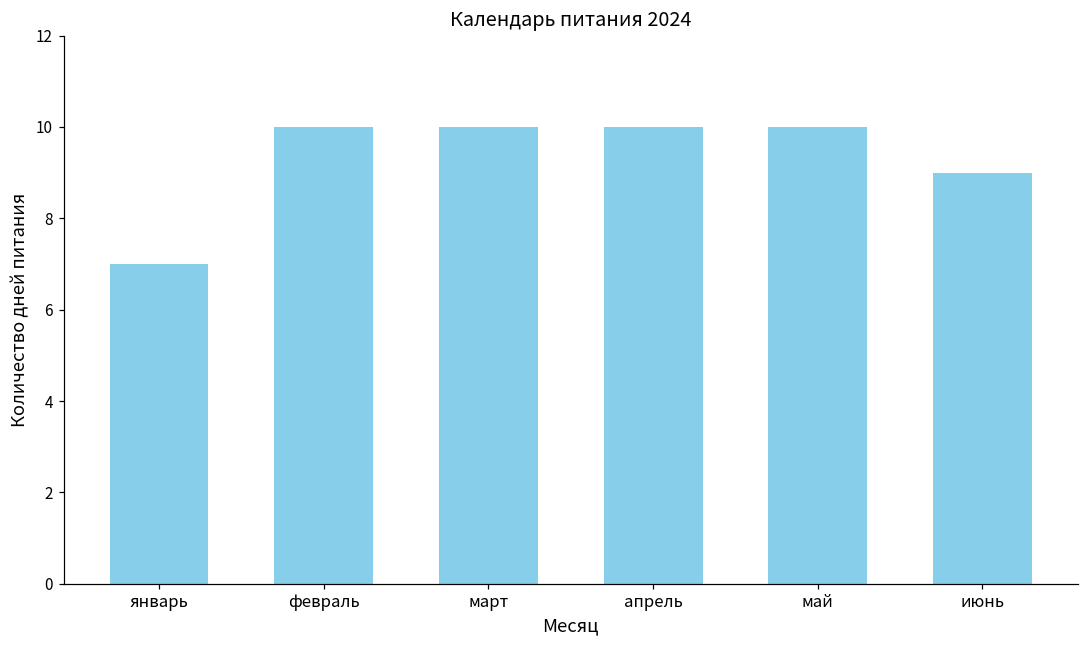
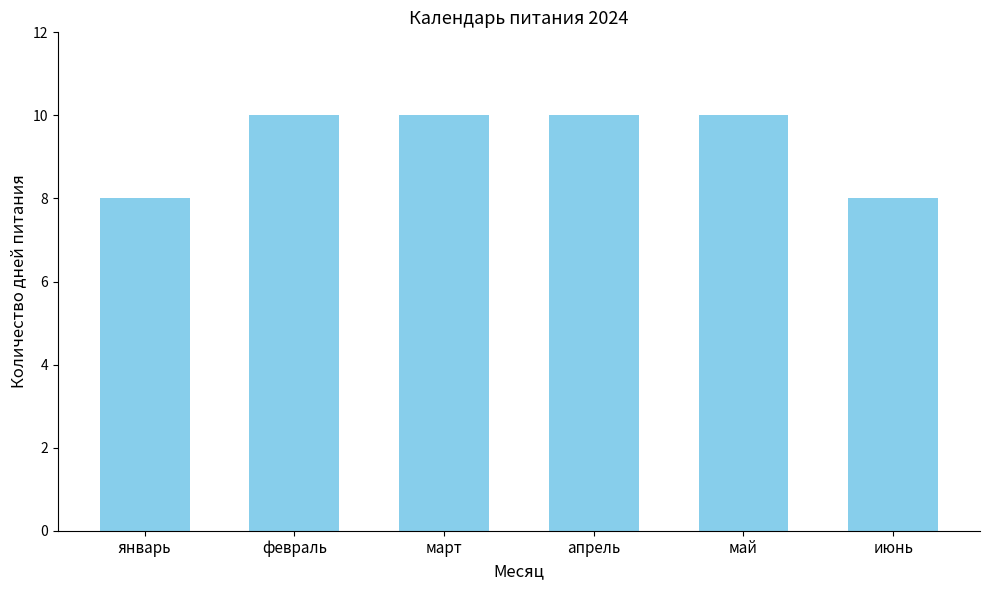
январь: 7 -> 8
июнь: 9 -> 8
